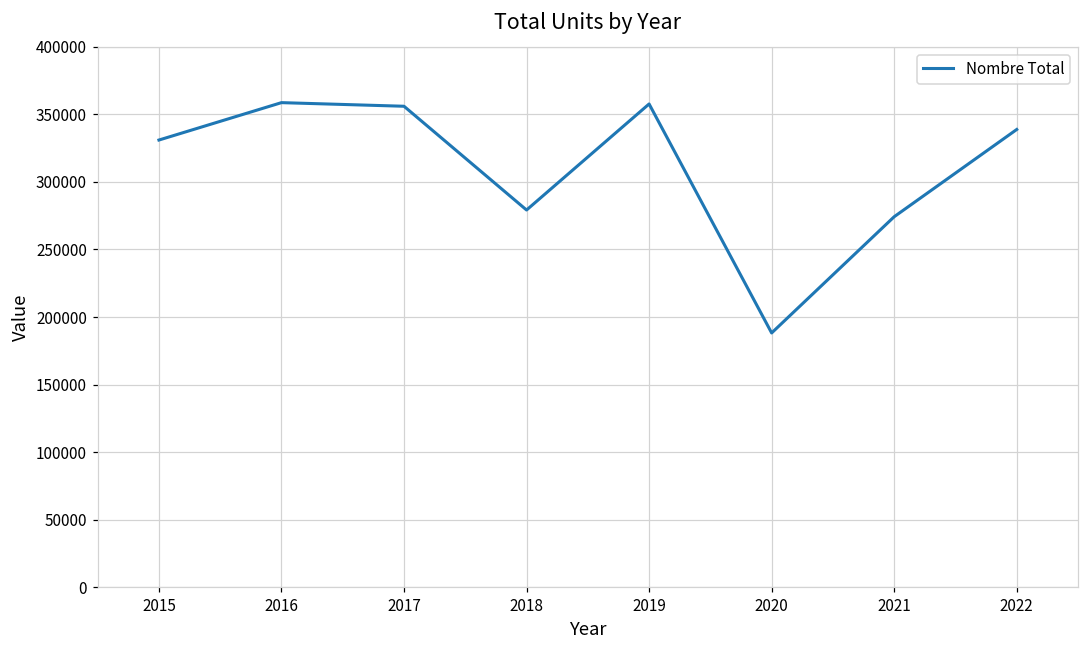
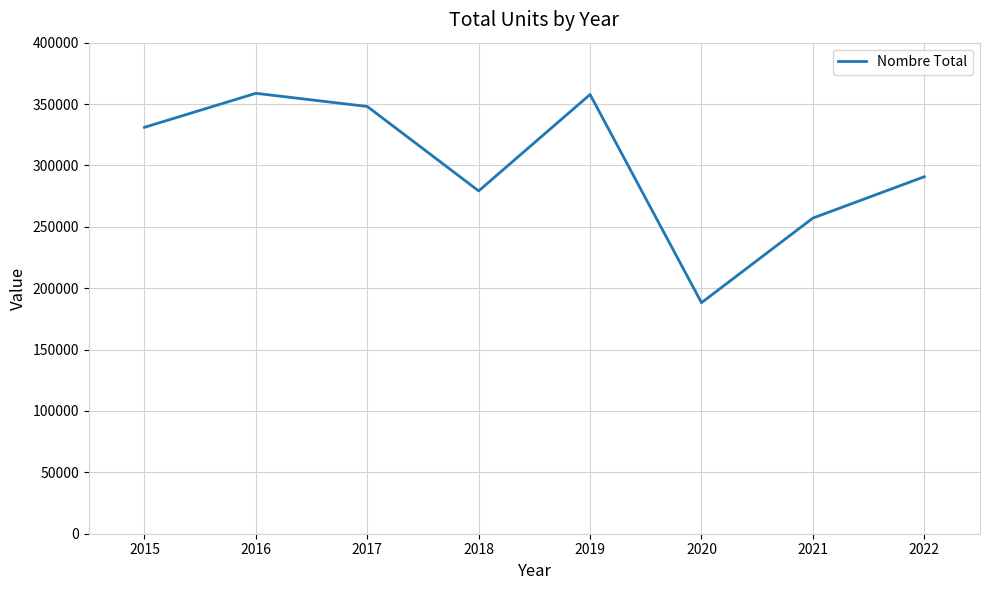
2017: 356000 -> 348000
2021: 274000 -> 257000
2022: 339000 -> 291000
